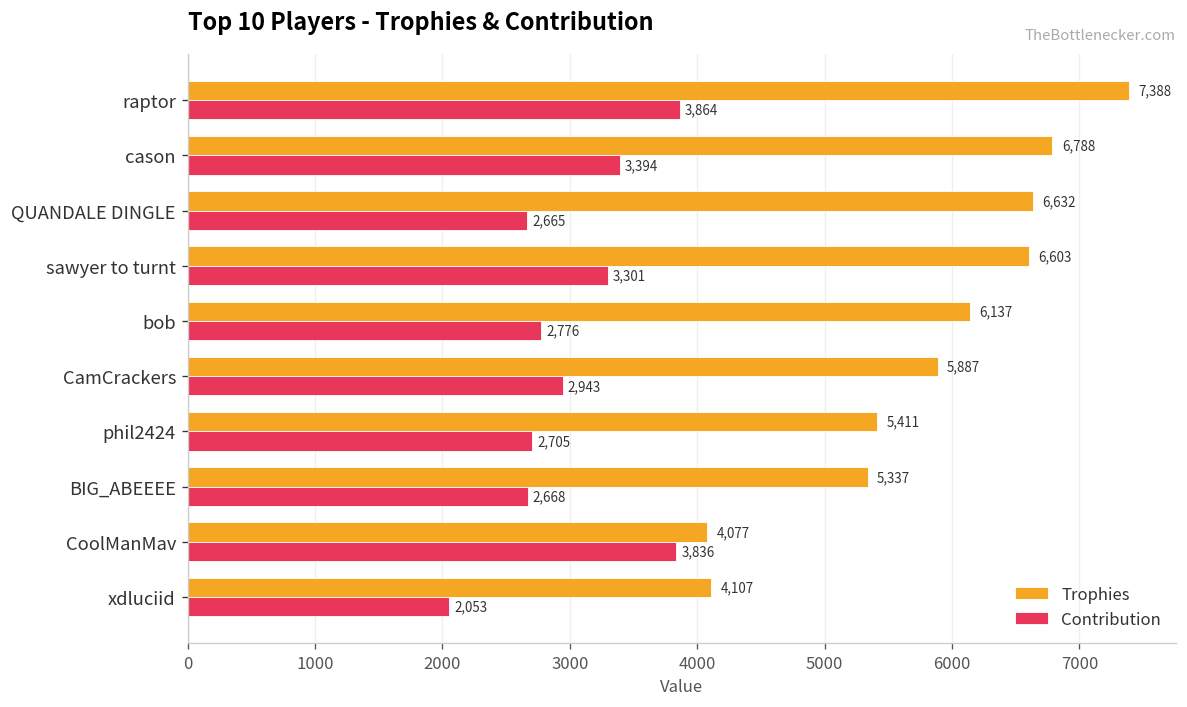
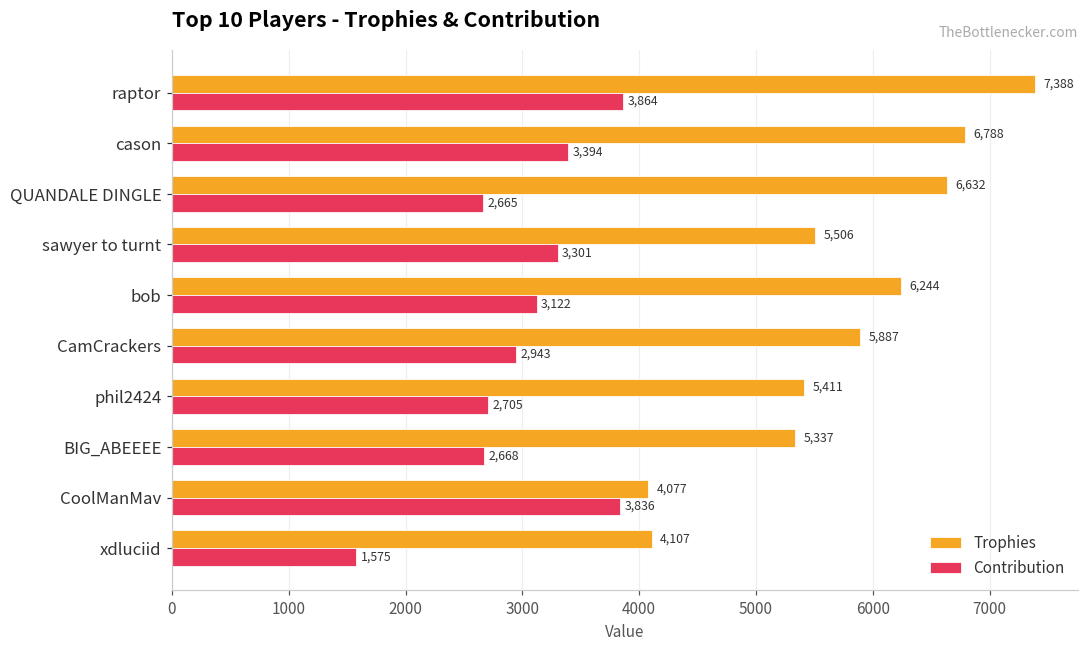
Trophies, sawyer to turnt: 6,603 -> 5,506
Trophies, bob: 6,137 -> 6,244
Contribution, bob: 2,776 -> 3,122
Contribution, xdluciid: 2,053 -> 1,575
